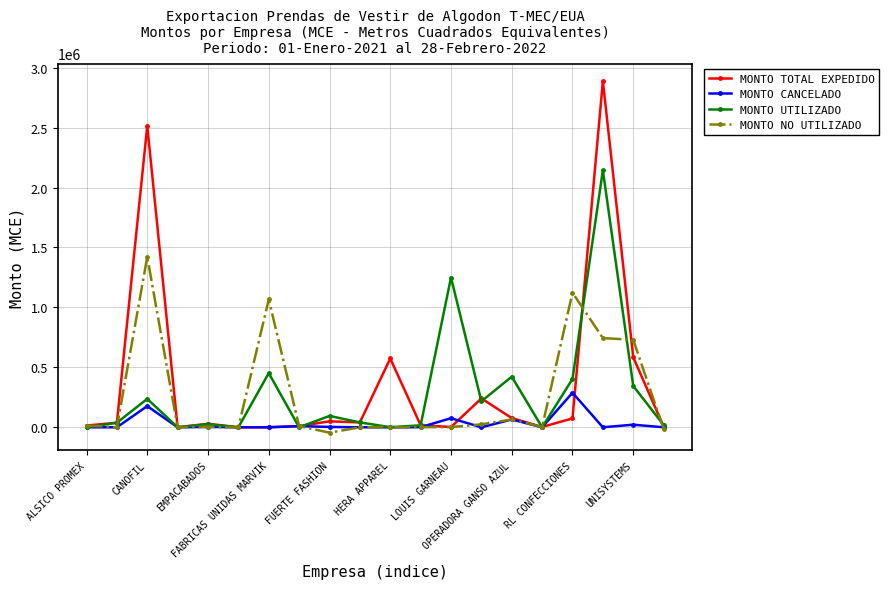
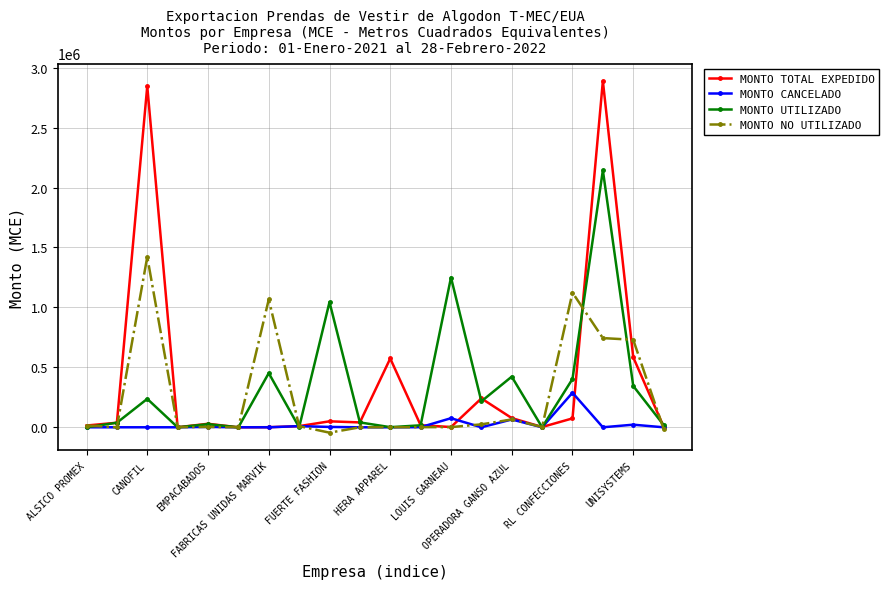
MONTO TOTAL EXPEDIDO, CANOFIL: 2510000 -> 2850000
MONTO CANCELADO, CANOFIL: 180000 -> 0
MONTO UTILIZADO, FUERTE FASHION: 90000 -> 1040000
